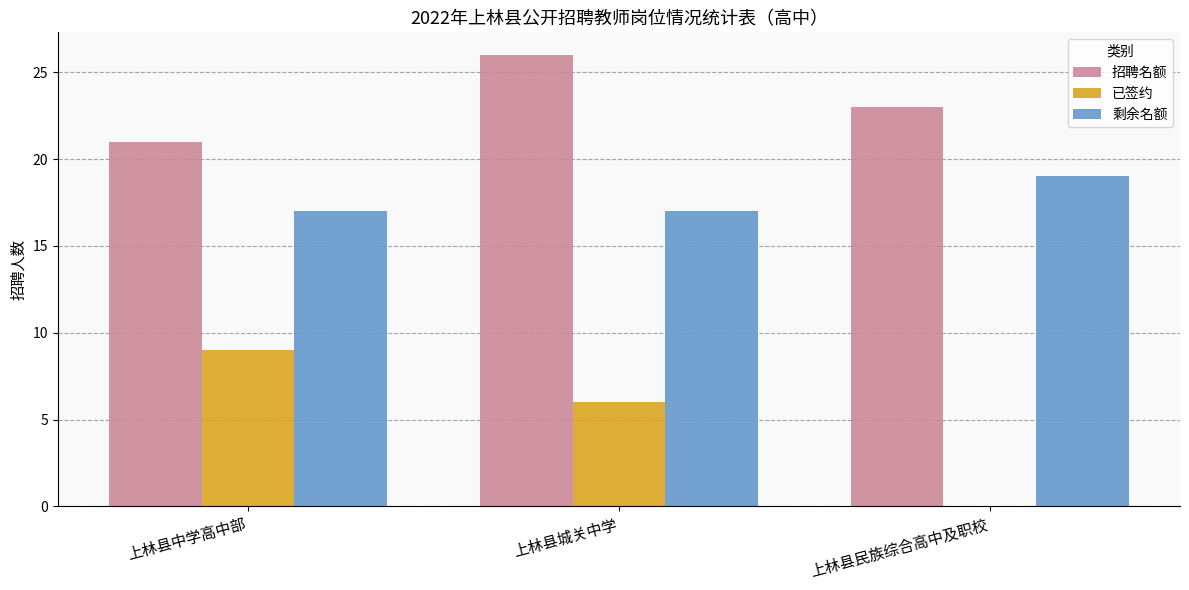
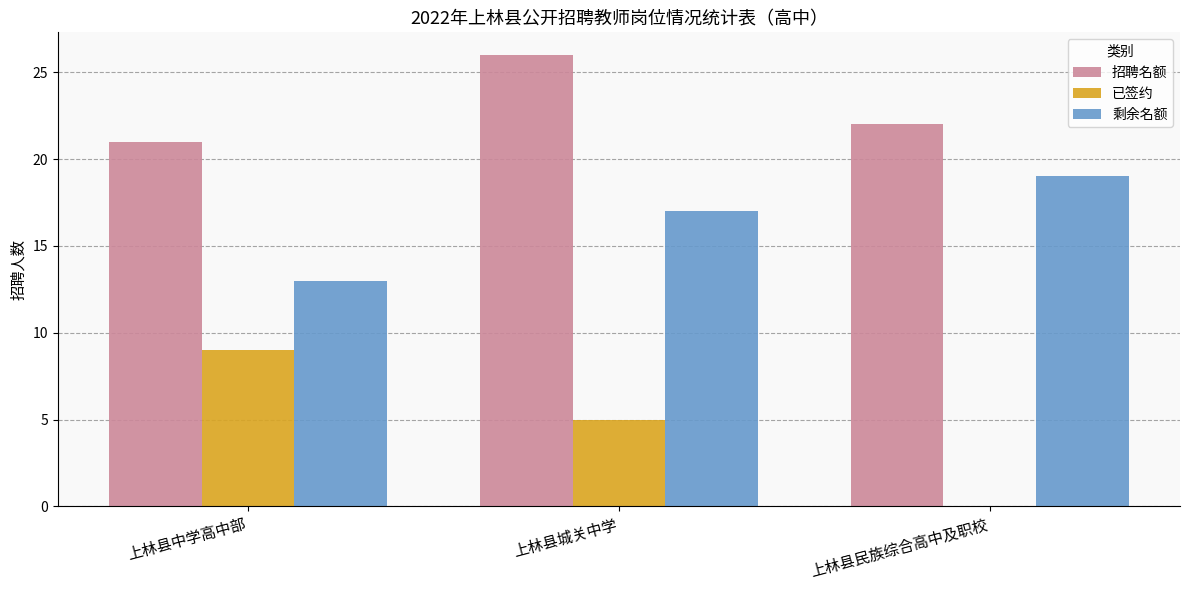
剩余名额, 上林县中学高中部: 17 -> 13
已签约, 上林县城关中学: 6 -> 5
招聘名额, 上林县民族综合高中及职校: 23 -> 22
